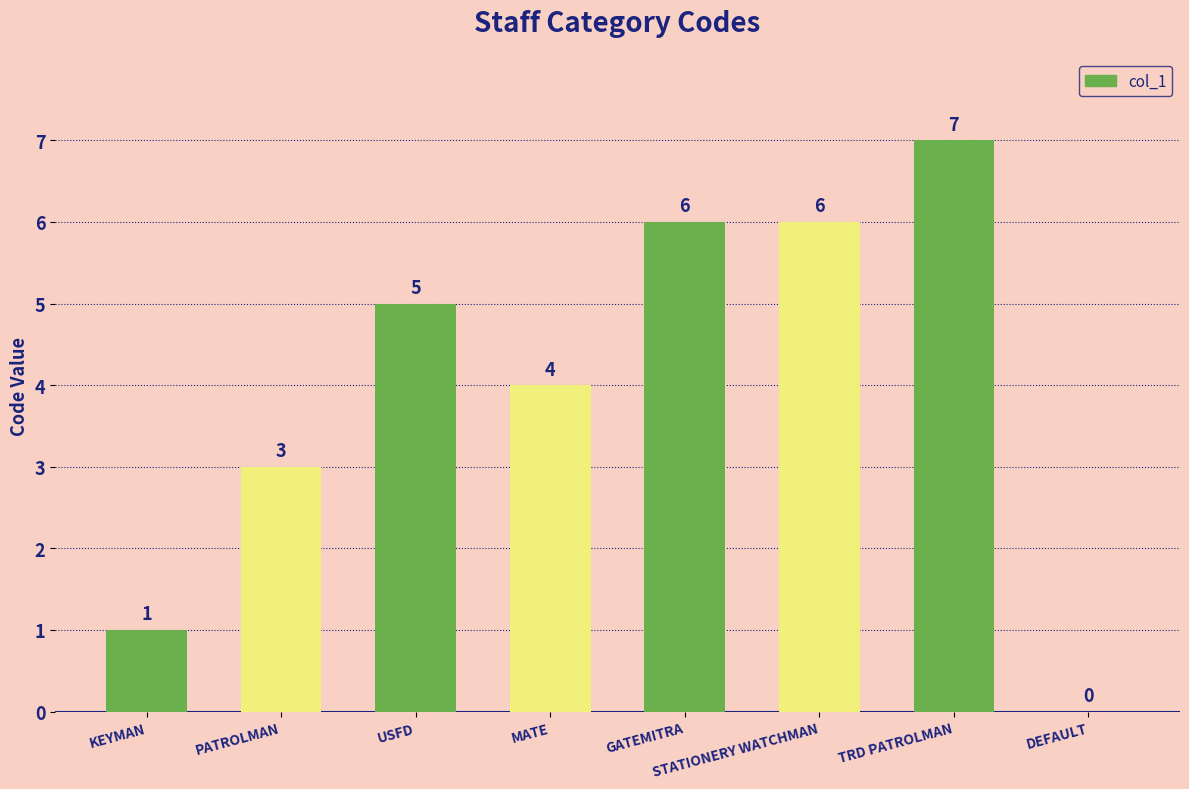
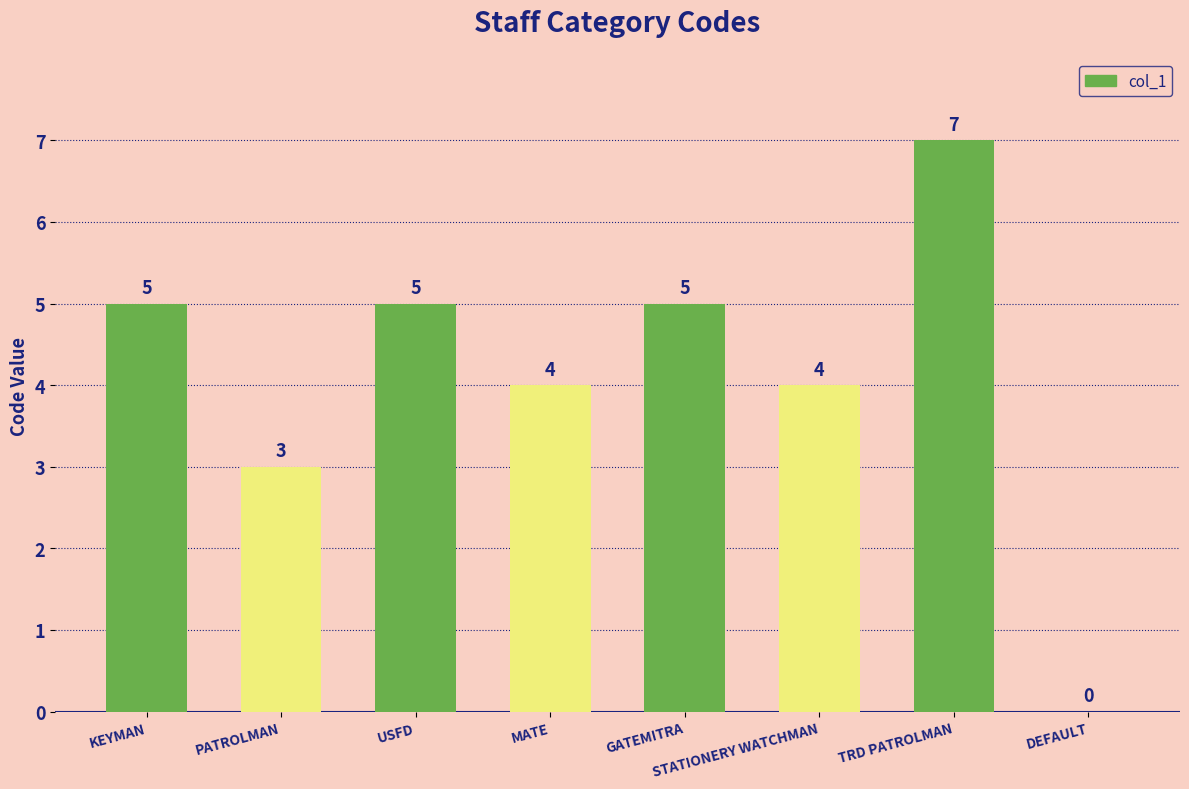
KEYMAN: 1 -> 5
GATEMITRA: 6 -> 5
STATIONERY WATCHMAN: 6 -> 4
